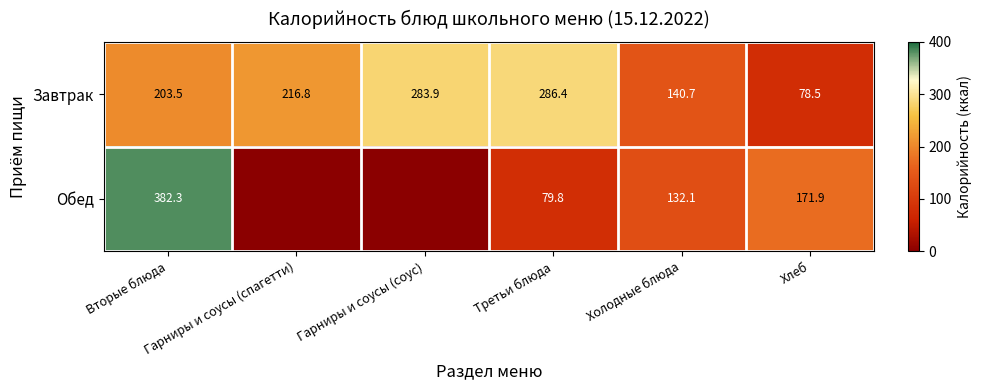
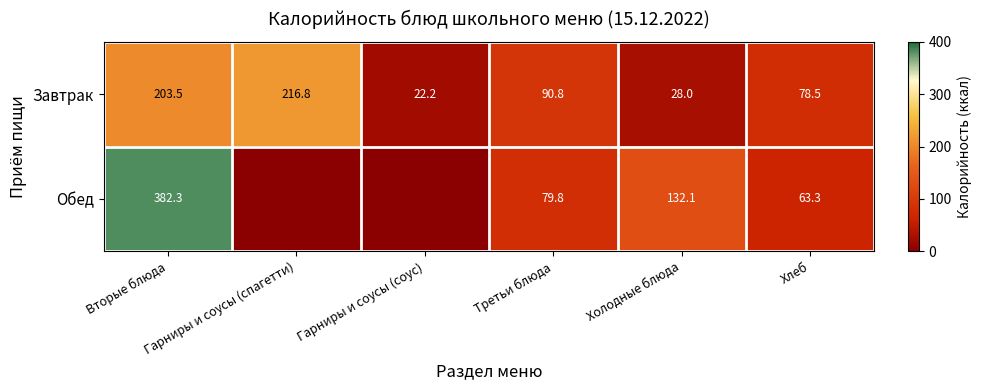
Завтрак, Гарниры и соусы (соус): 283.9 -> 22.2
Завтрак, Третьи блюда: 286.4 -> 90.8
Завтрак, Холодные блюда: 140.7 -> 28.0
Обед, Хлеб: 171.9 -> 63.3
